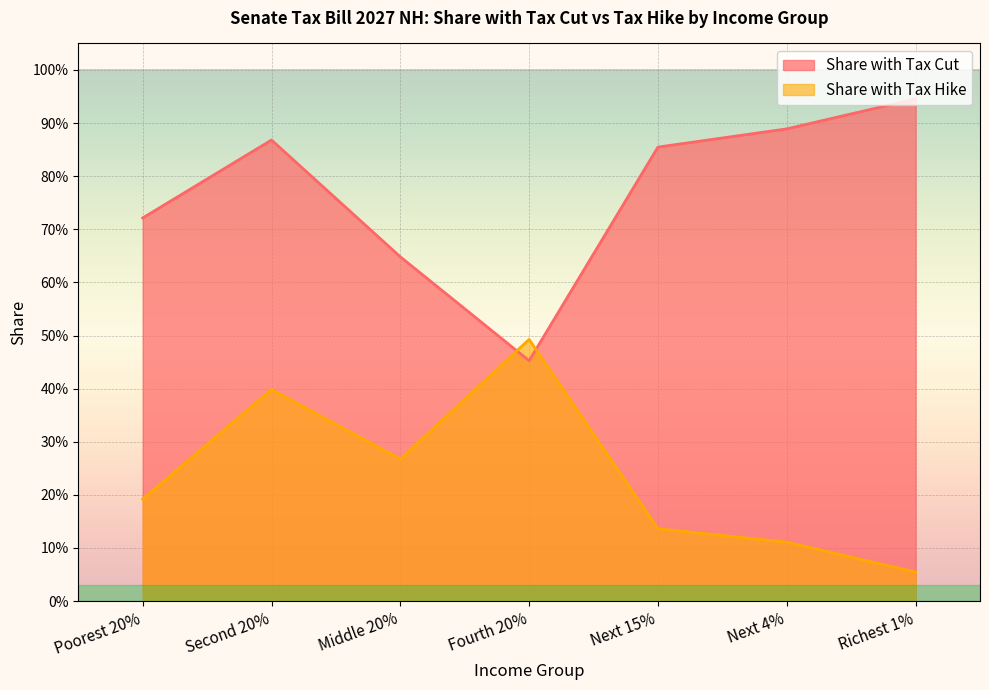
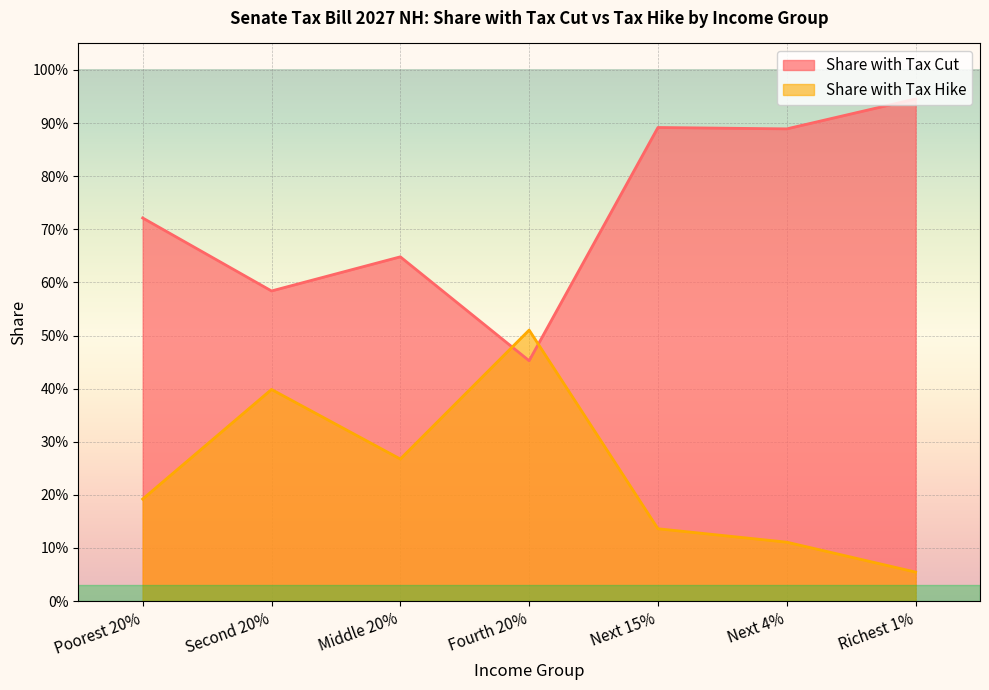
Share with Tax Cut, Second 20%: 87% -> 58%
Share with Tax Hike, Fourth 20%: 49% -> 51%
Share with Tax Cut, Next 15%: 85% -> 89%
